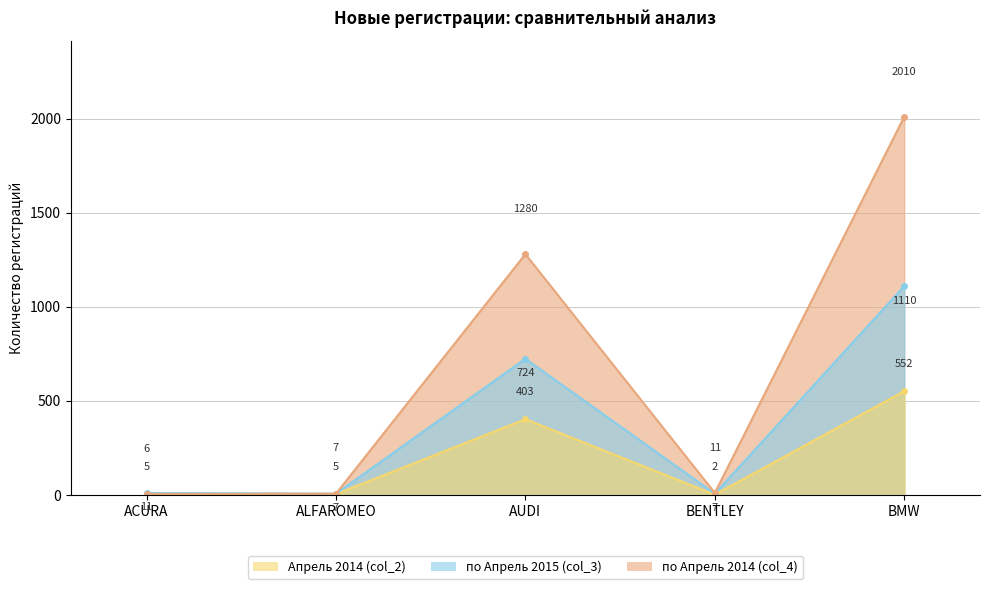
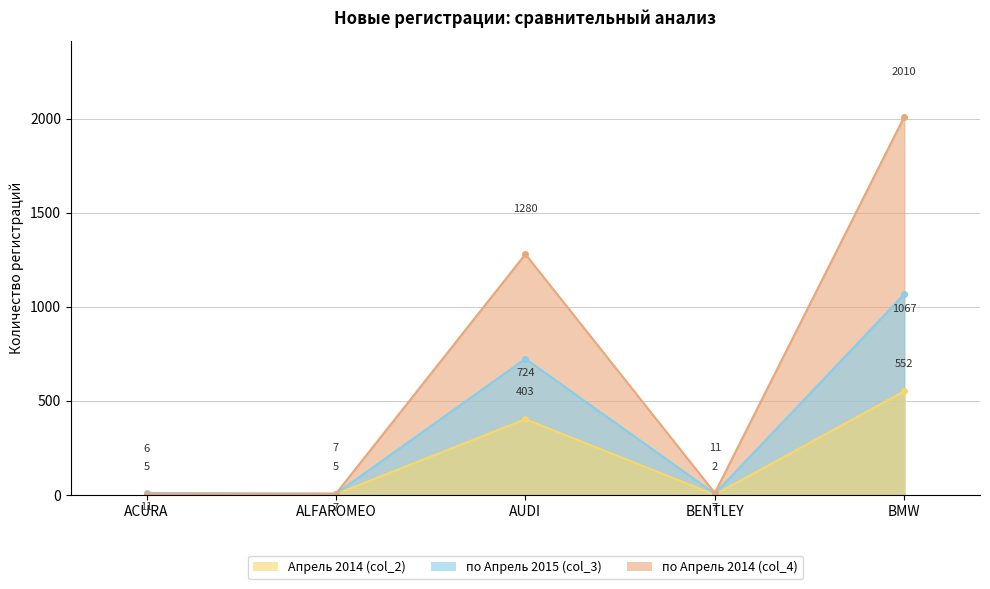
по Апрель 2015 (col_3), BMW: 1110 -> 1067
